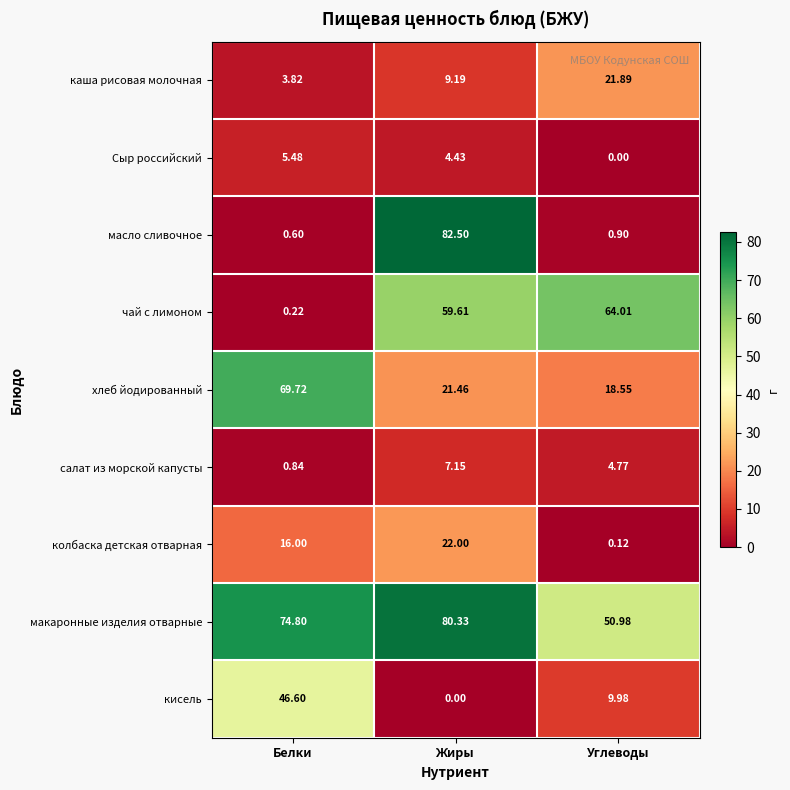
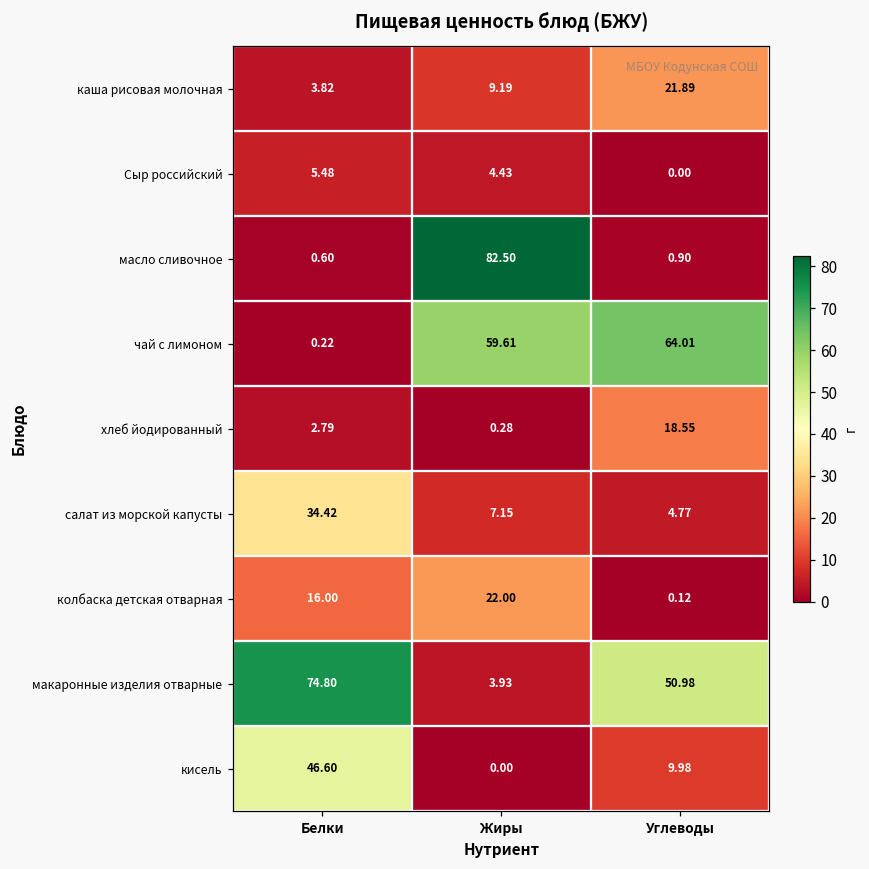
хлеб йодированный, Белки: 69.72 -> 2.79
хлеб йодированный, Жиры: 21.46 -> 0.28
салат из морской капусты, Белки: 0.84 -> 34.42
макаронные изделия отварные, Жиры: 80.33 -> 3.93
